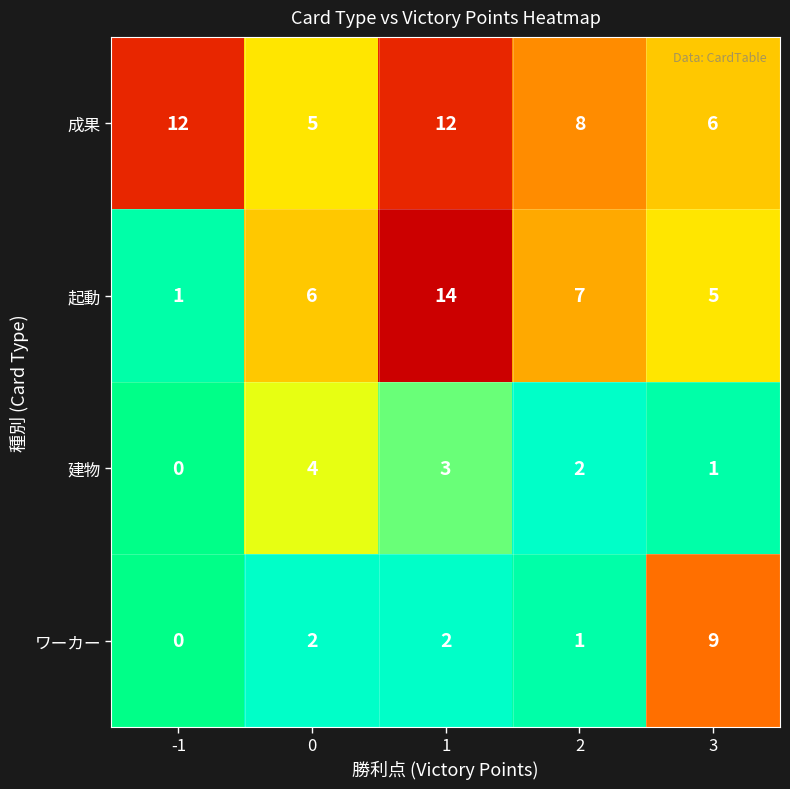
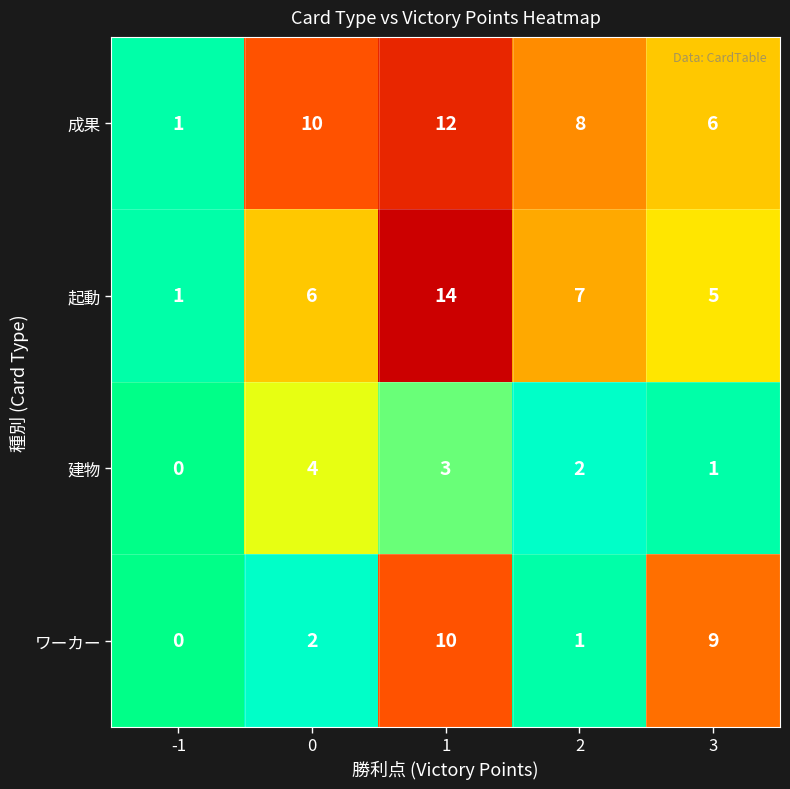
成果, -1: 12 -> 1
成果, 0: 5 -> 10
ワーカー, 1: 2 -> 10
